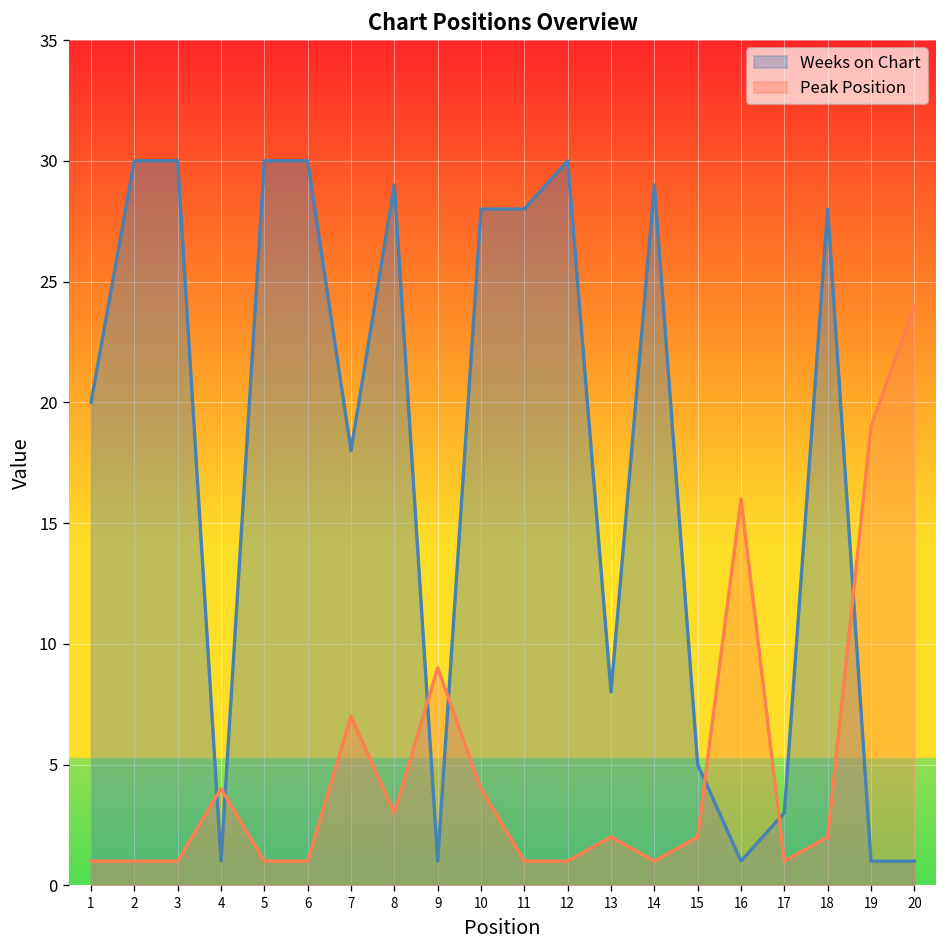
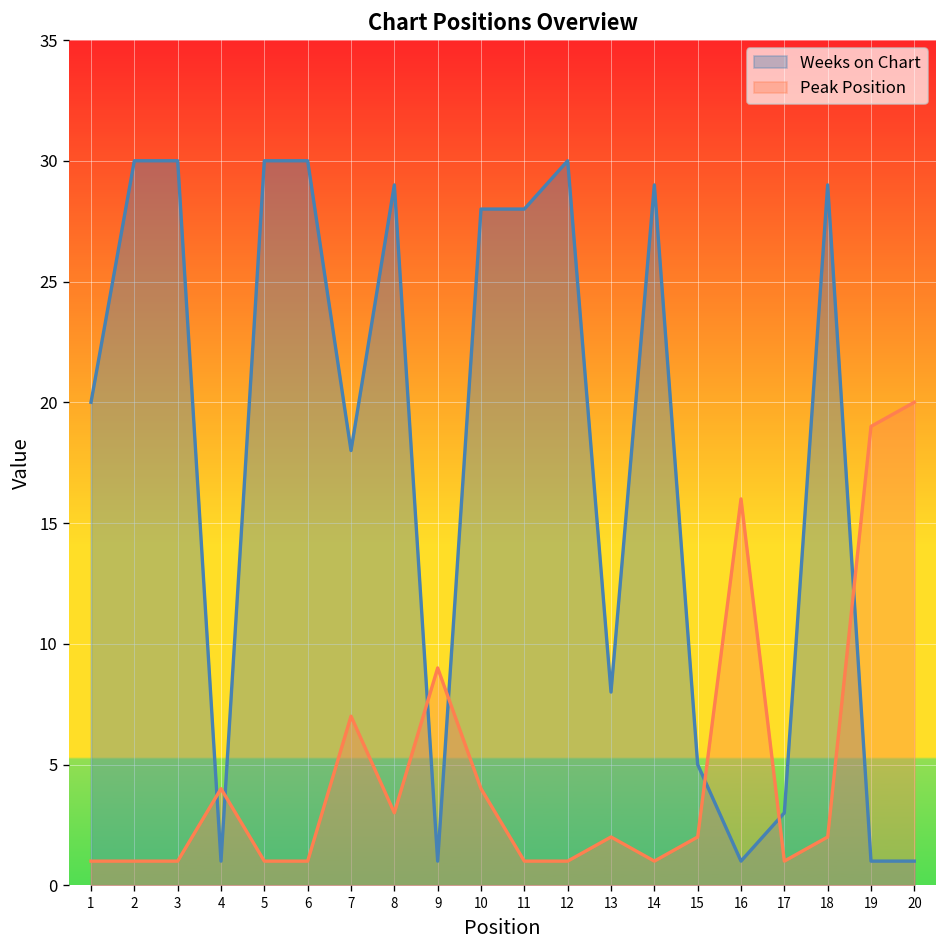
Weeks on Chart, 18: 28 -> 29
Peak Position, 20: 24 -> 20
